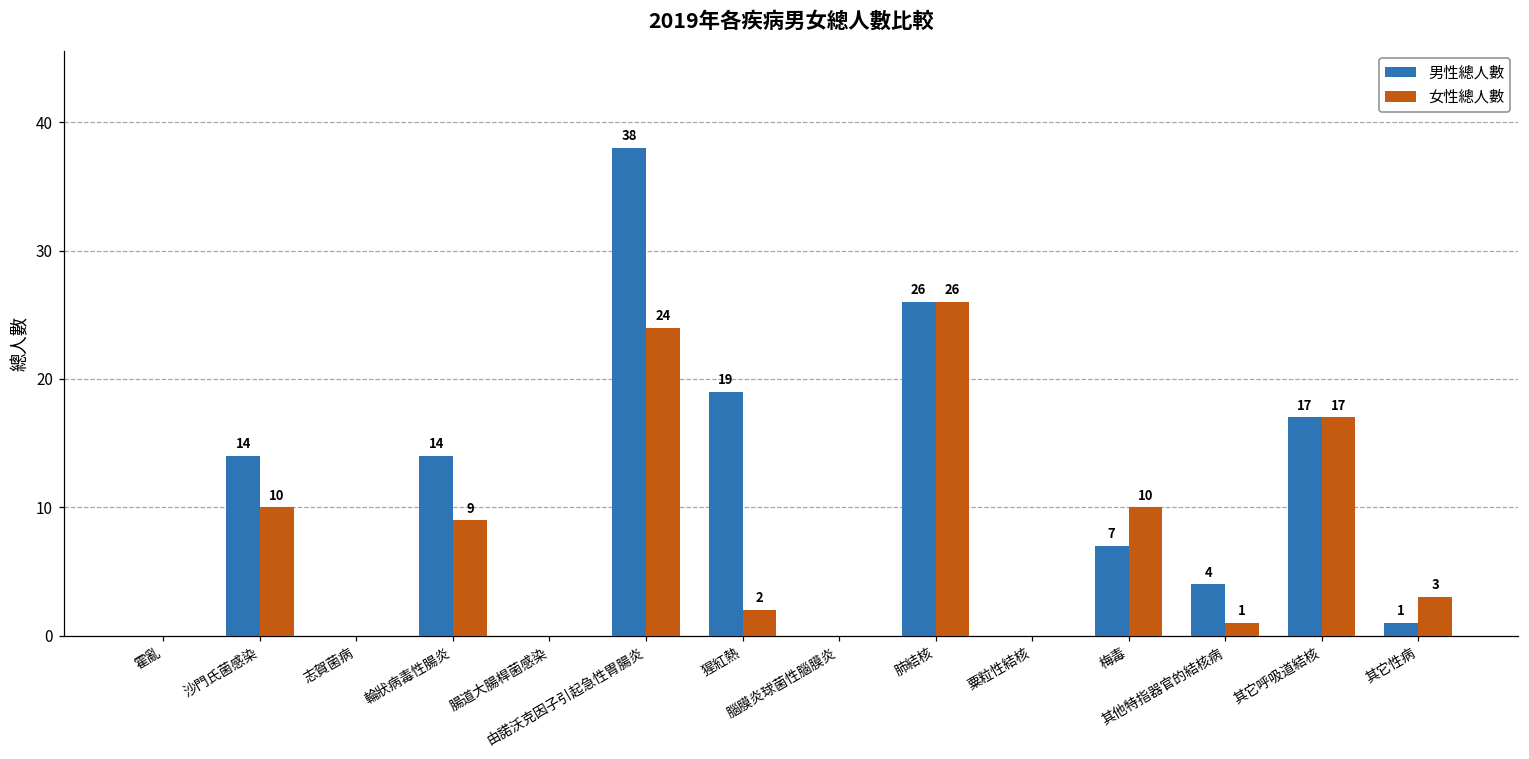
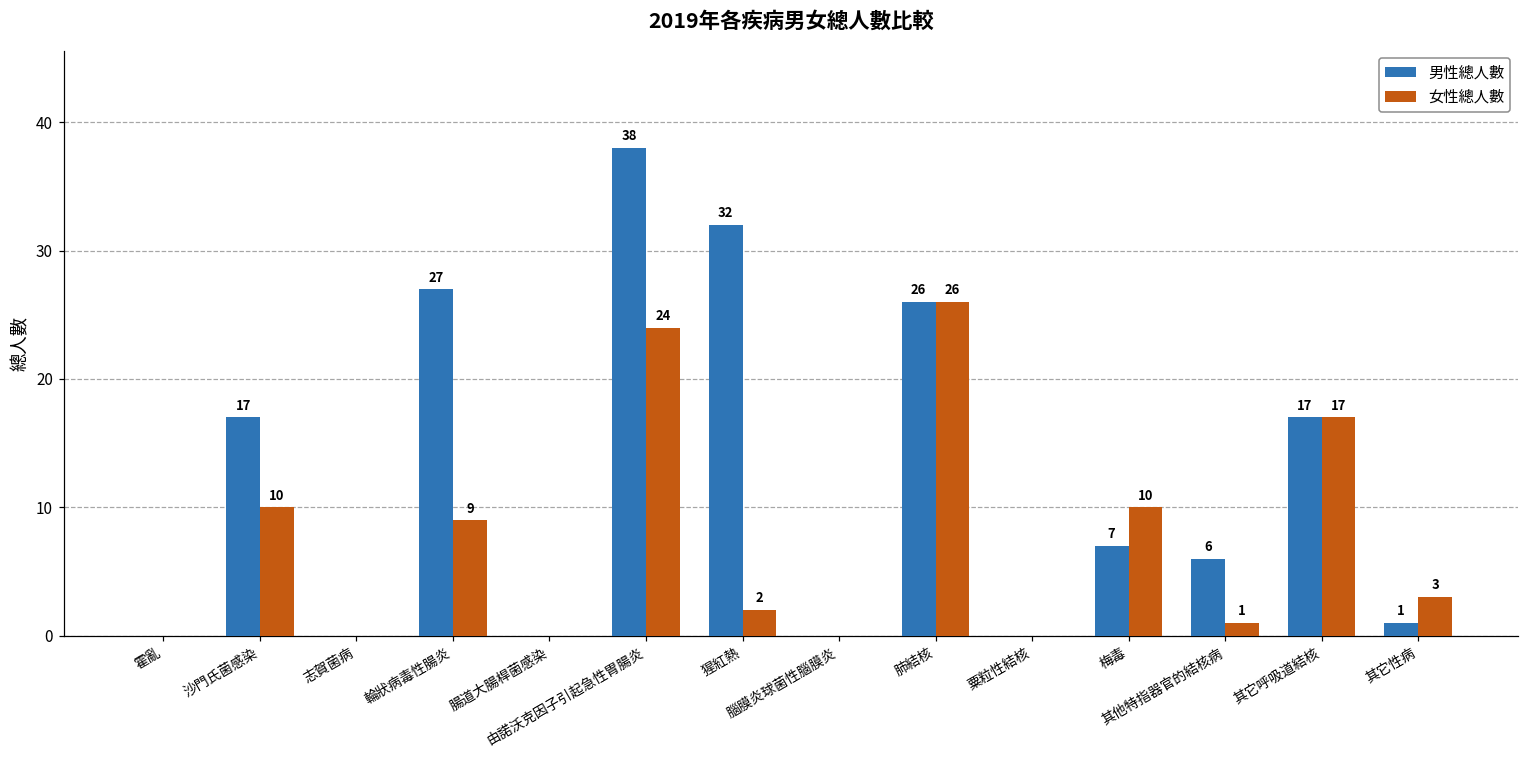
男性總人數, 沙門氏菌感染: 14 -> 17
男性總人數, 輪狀病毒性腸炎: 14 -> 27
男性總人數, 猩紅熱: 19 -> 32
男性總人數, 其他特指器官的結核病: 4 -> 6
